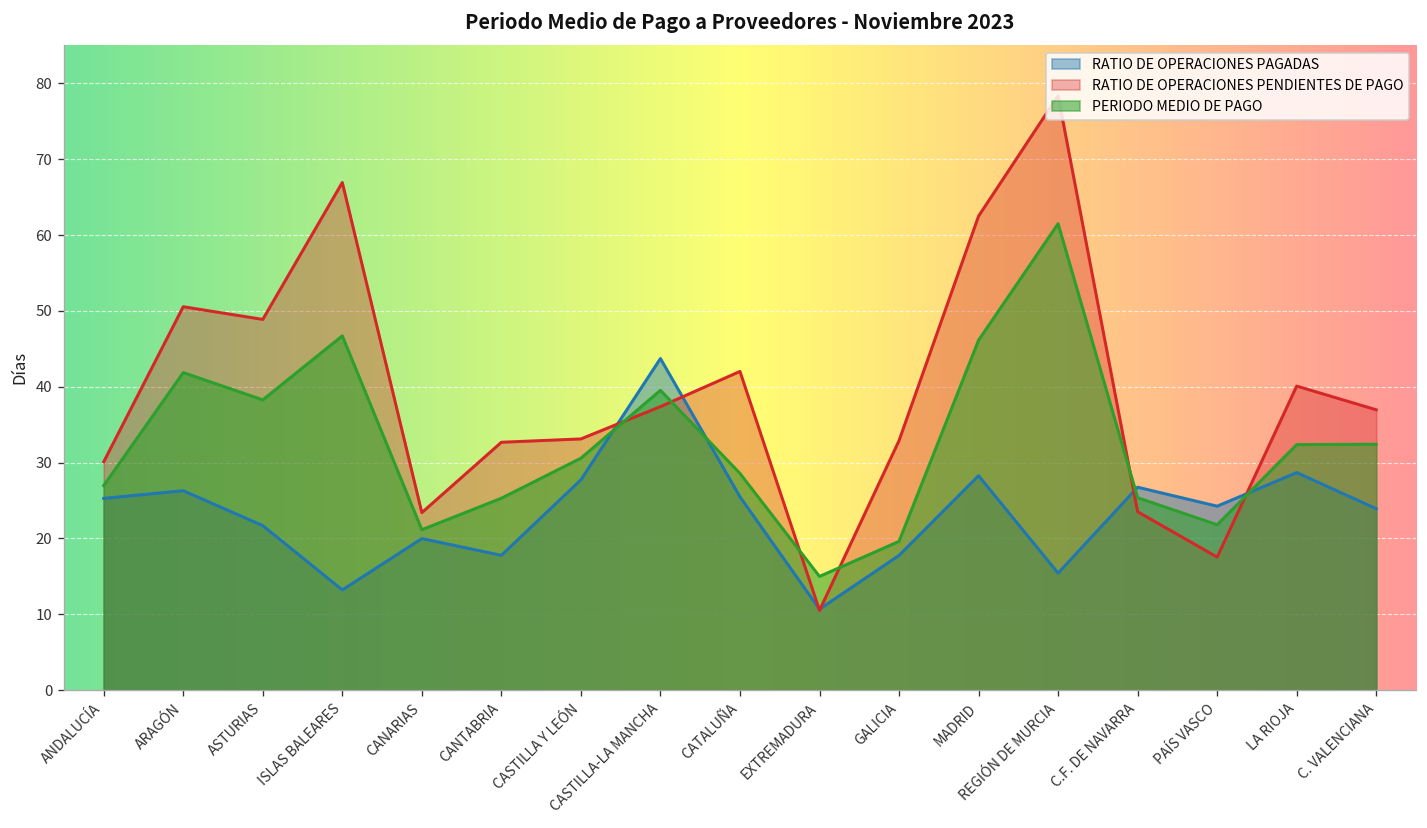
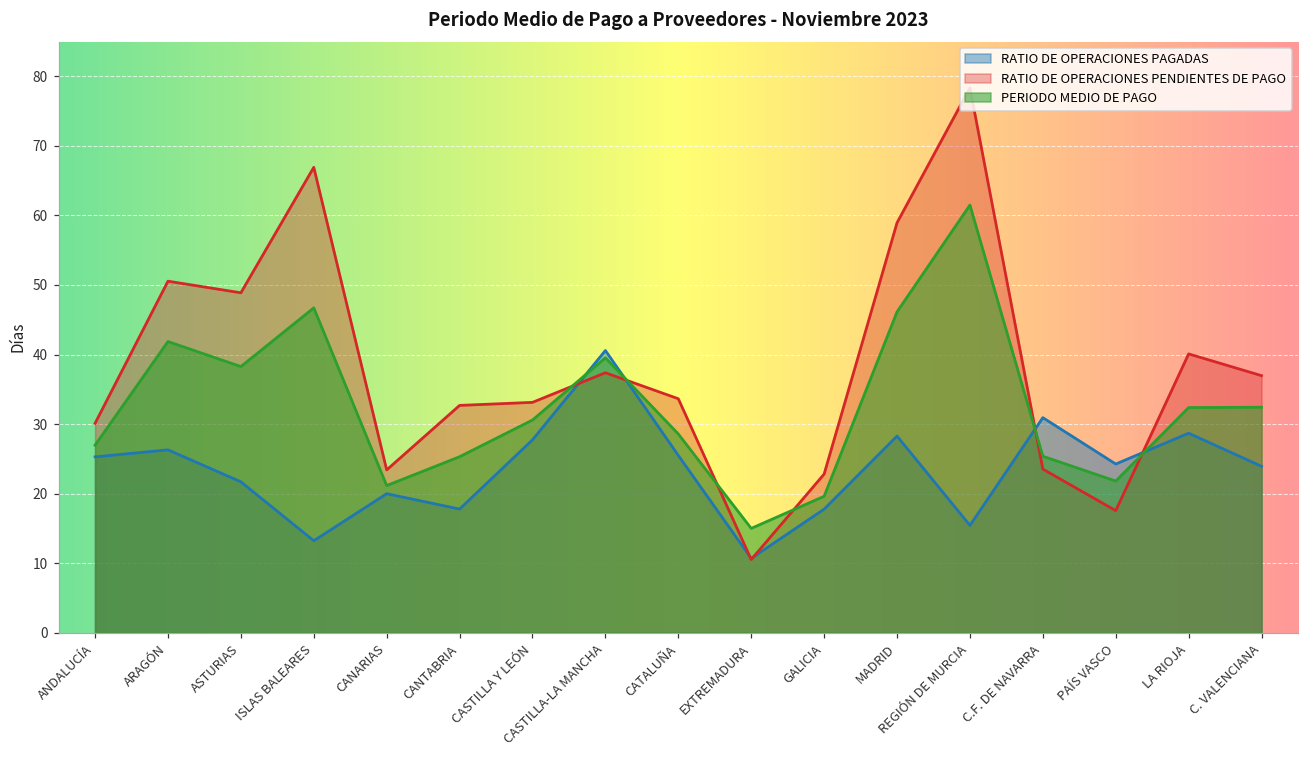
RATIO DE OPERACIONES PAGADAS, CASTILLA-LA MANCHA: 44 -> 41
RATIO DE OPERACIONES PENDIENTES DE PAGO, CATALUÑA: 42 -> 34
RATIO DE OPERACIONES PENDIENTES DE PAGO, GALICIA: 33 -> 23
RATIO DE OPERACIONES PENDIENTES DE PAGO, MADRID: 63 -> 59
RATIO DE OPERACIONES PAGADAS, C.F. DE NAVARRA: 27 -> 31
